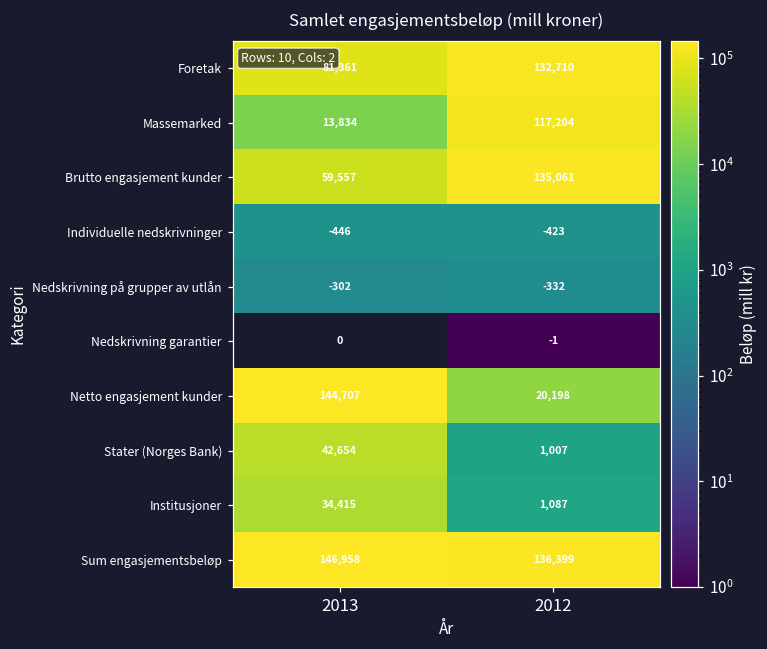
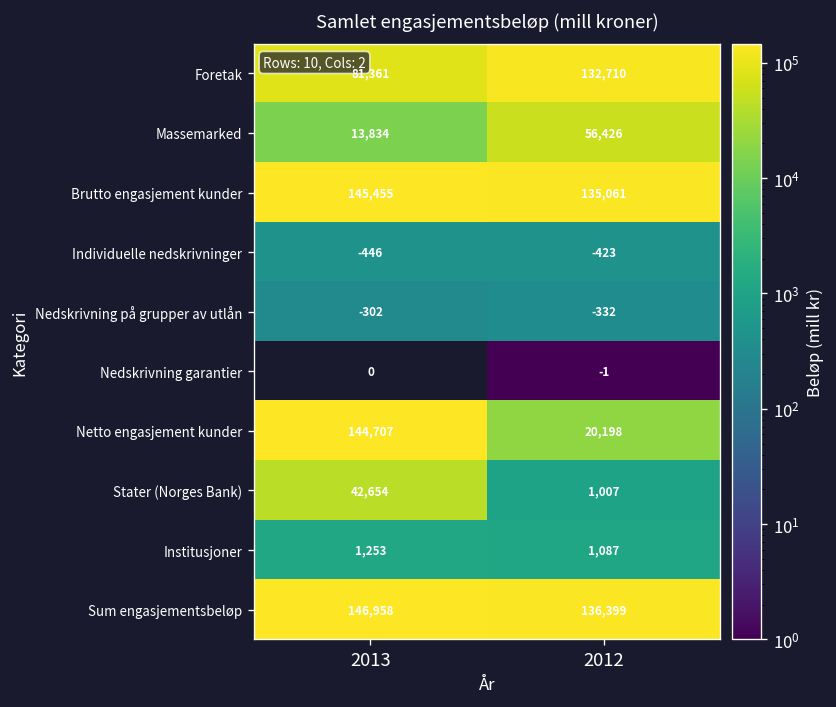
Massemarked, 2012: 117,204 -> 56,426
Brutto engasjement kunder, 2013: 59,557 -> 145,455
Institusjoner, 2013: 34,415 -> 1,253
